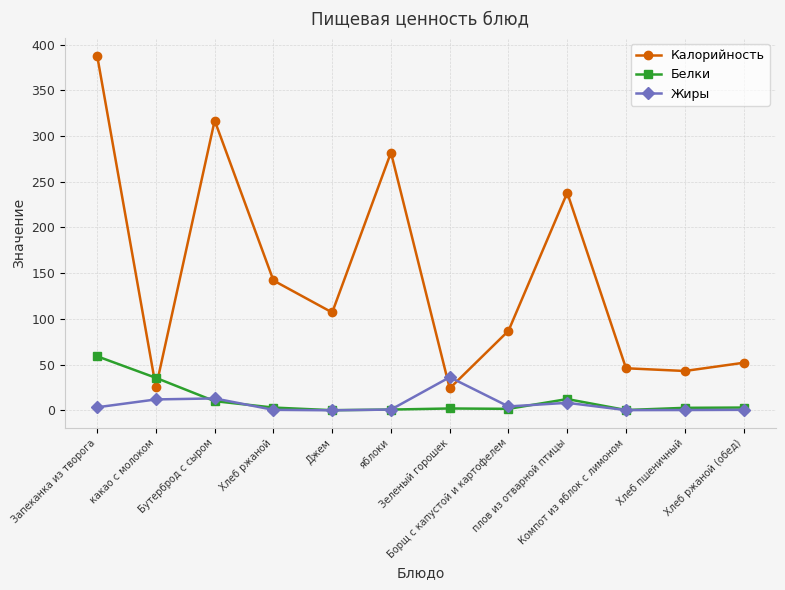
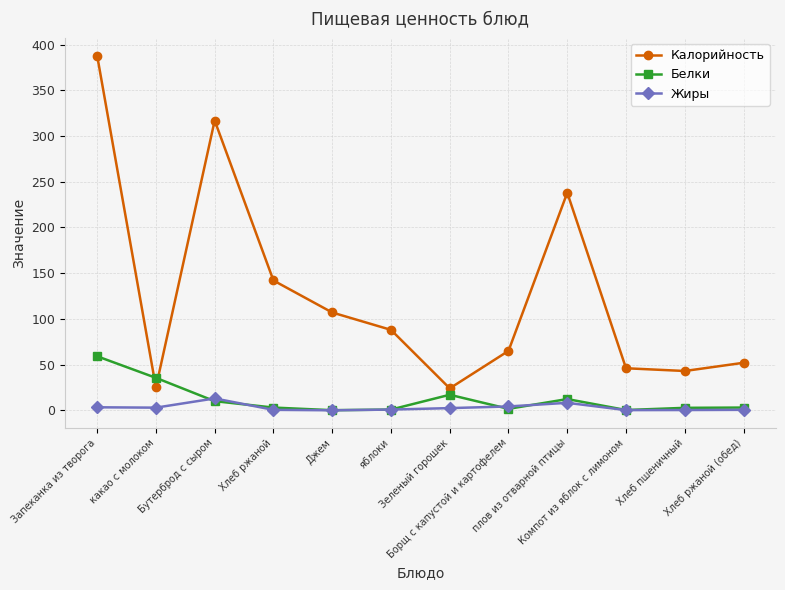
Жиры, какао с молоком: 10 -> 0
Калорийность, яблоки: 280 -> 90
Белки, Зеленый горошек: 0 -> 20
Жиры, Зеленый горошек: 40 -> 0
Калорийность, Борщ с капустой и картофелем: 90 -> 70
